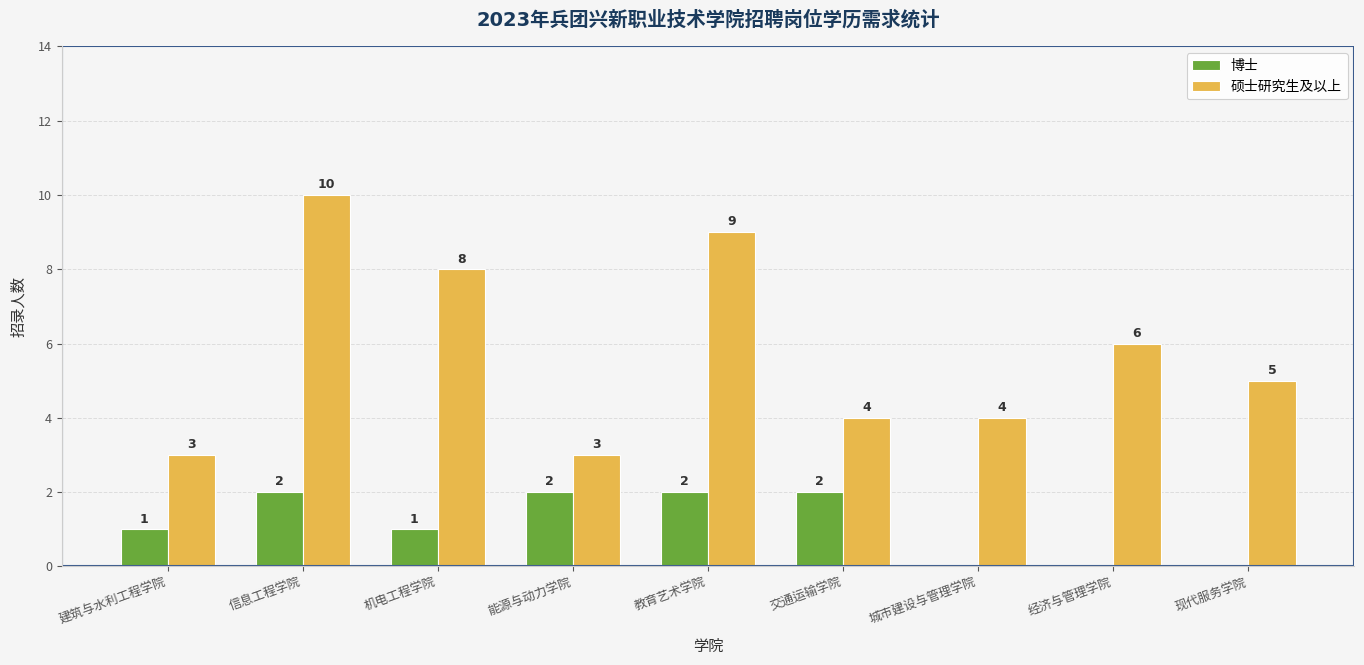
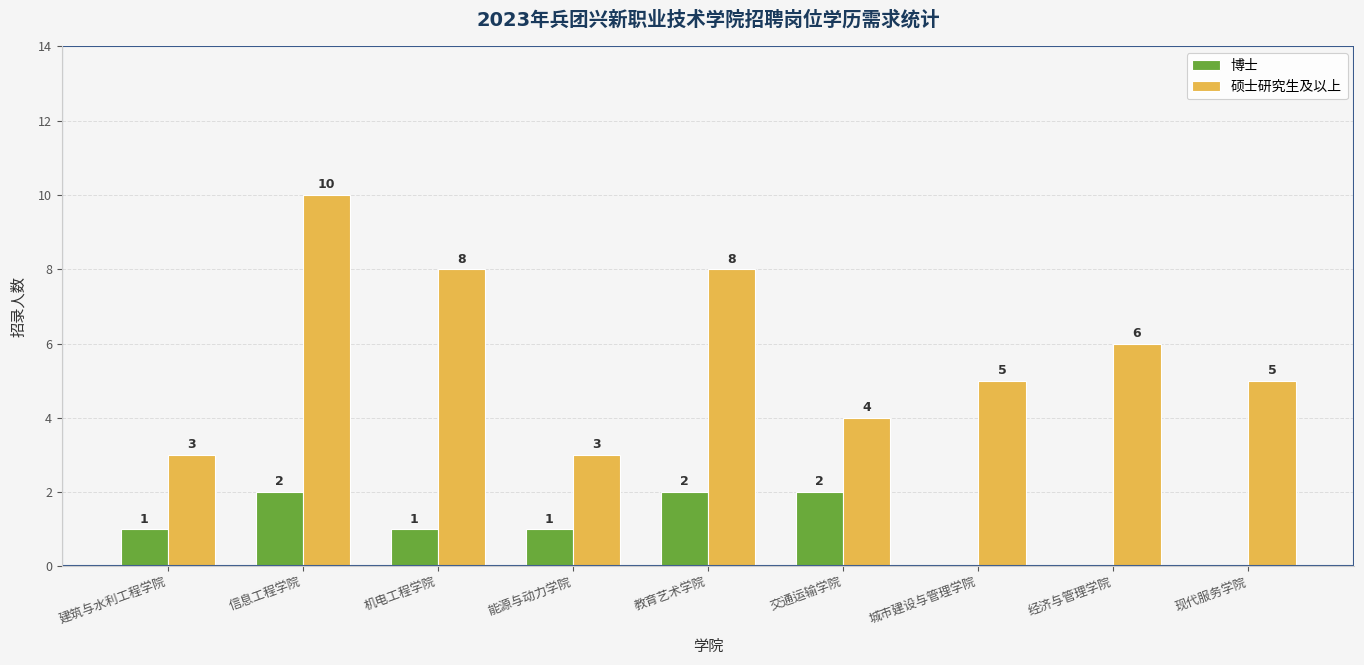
博士, 能源与动力学院: 2 -> 1
硕士研究生及以上, 教育艺术学院: 9 -> 8
硕士研究生及以上, 城市建设与管理学院: 4 -> 5
